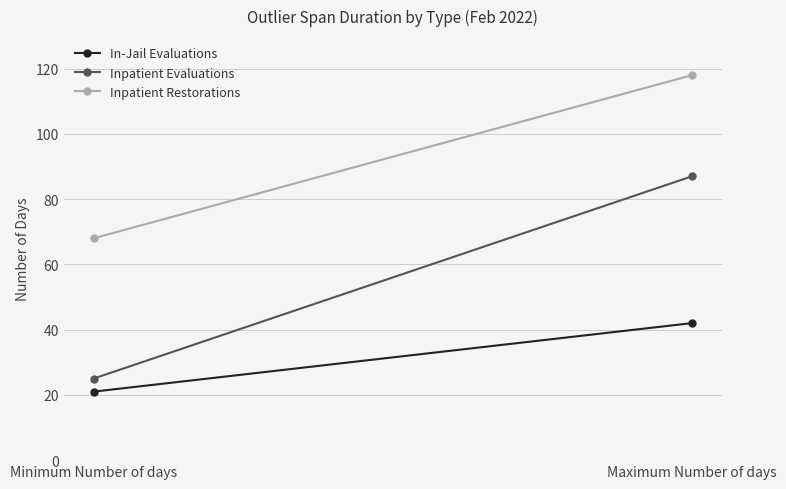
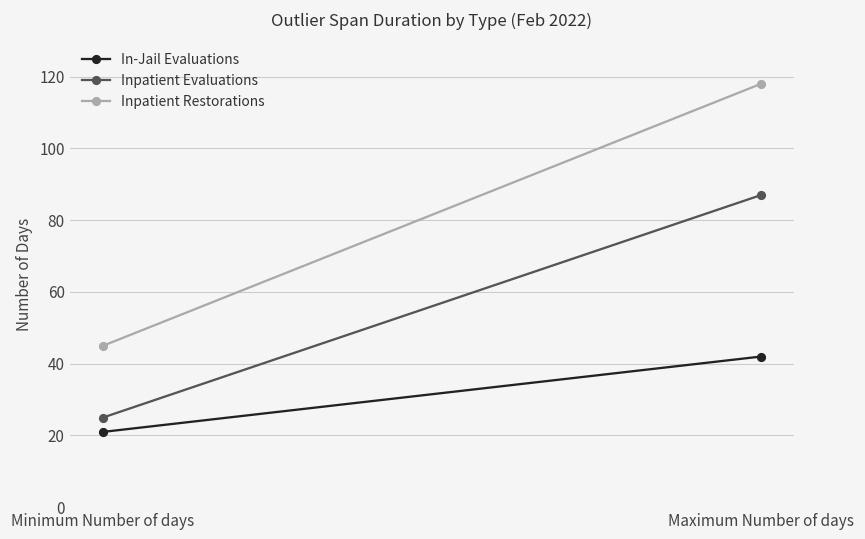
Inpatient Restorations, Minimum Number of days: 68 -> 45
